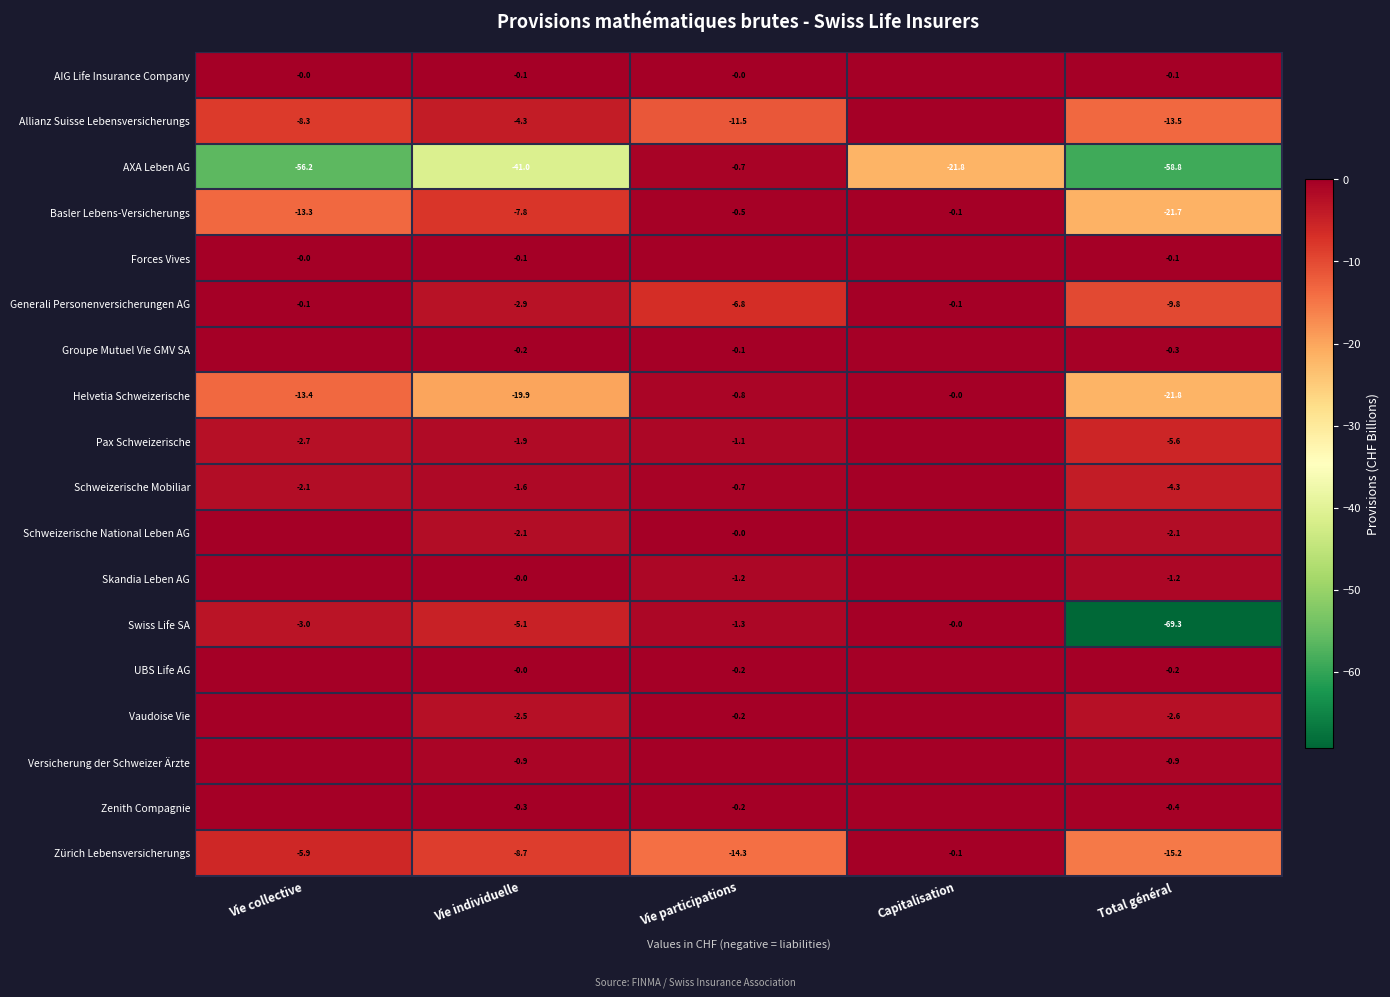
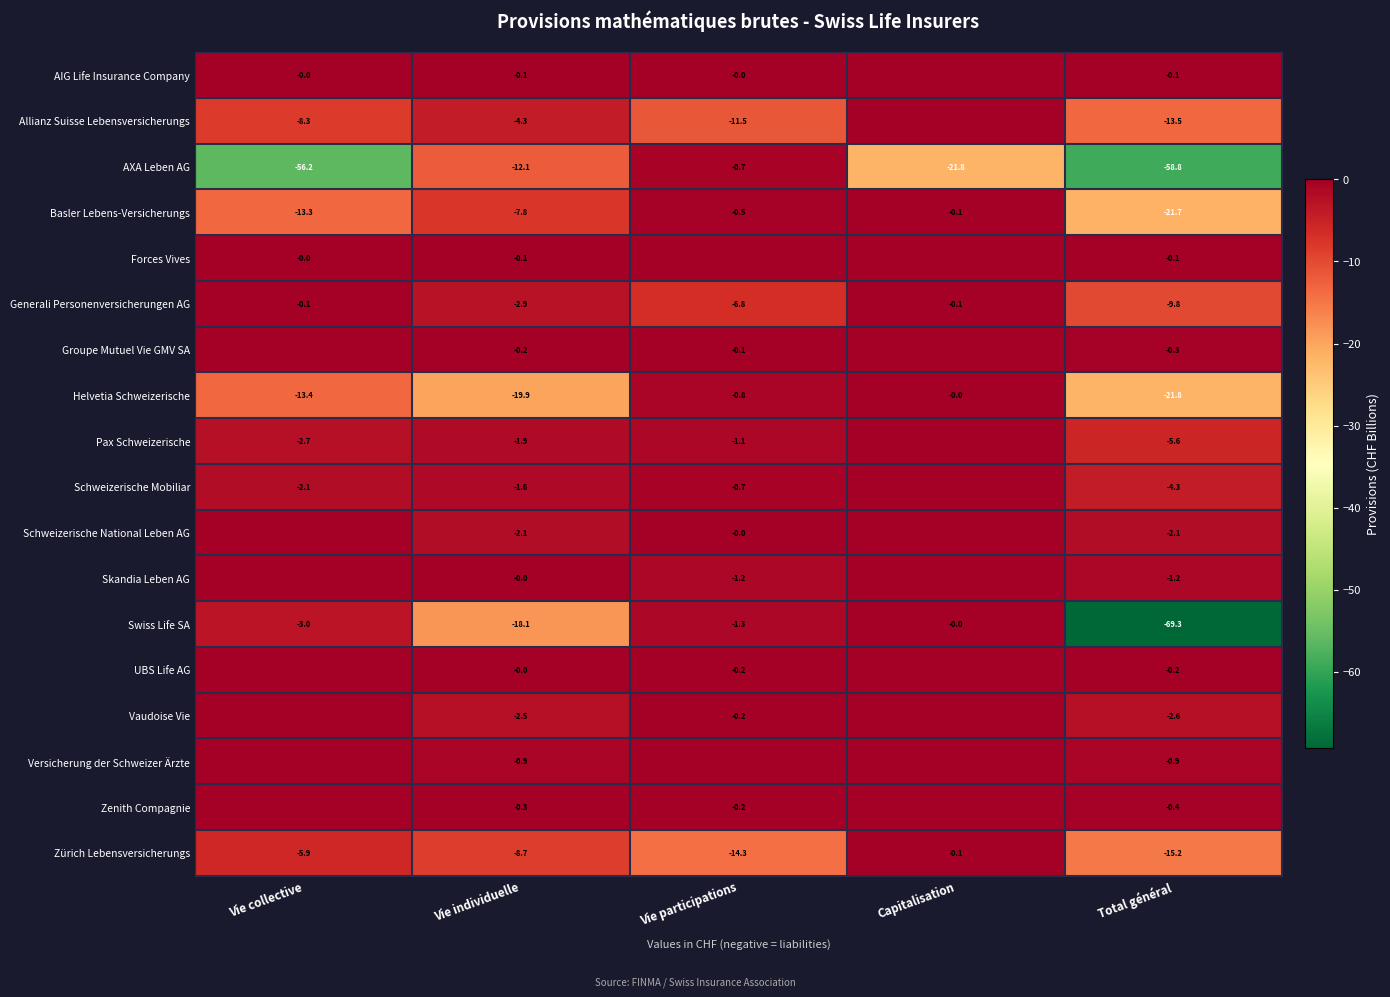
AXA Leben AG, Vie individuelle: -41.0 -> -12.1
Swiss Life SA, Vie individuelle: -5.1 -> -18.1
